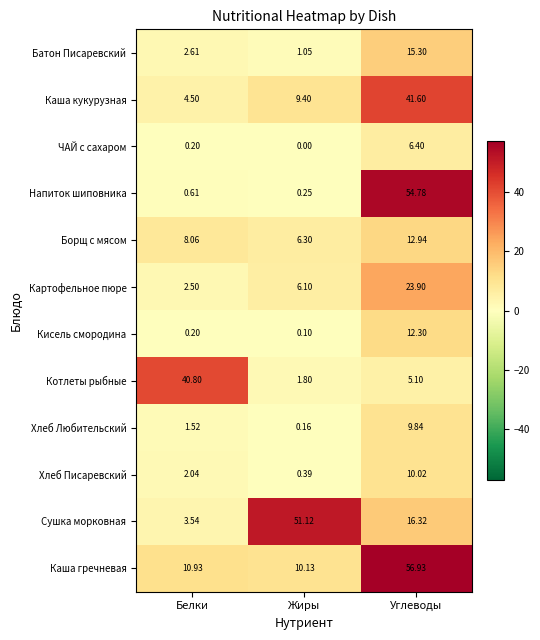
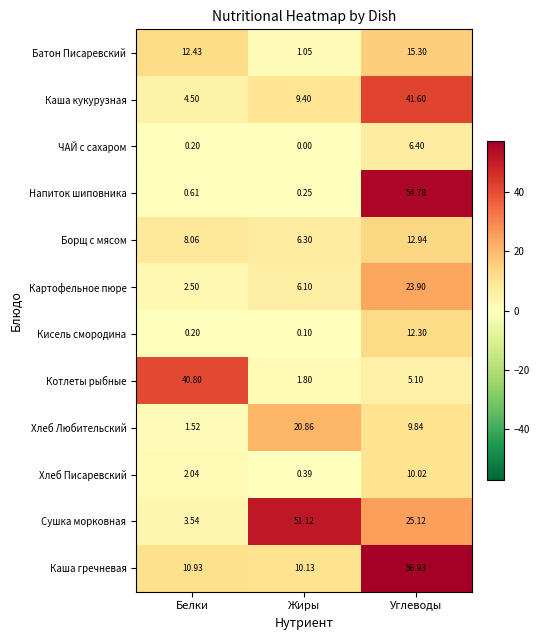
Батон Писаревский, Белки: 2.61 -> 12.43
Хлеб Любительский, Жиры: 0.16 -> 20.86
Сушка морковная, Углеводы: 16.32 -> 25.12
